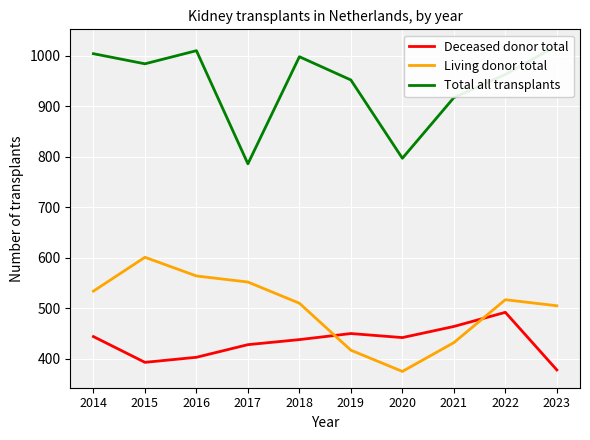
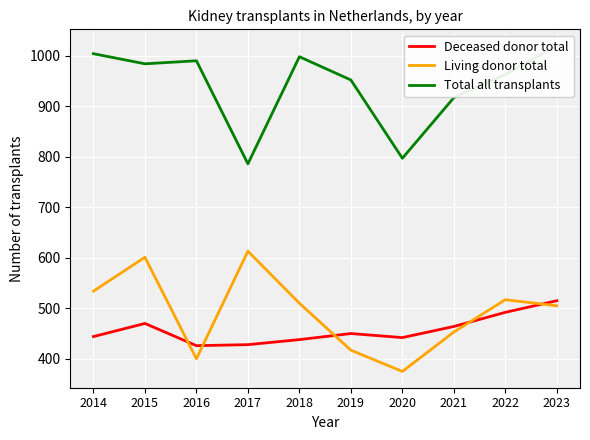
Deceased donor total, 2015: 390 -> 470
Deceased donor total, 2016: 400 -> 430
Living donor total, 2016: 560 -> 400
Total all transplants, 2016: 1010 -> 990
Living donor total, 2017: 550 -> 610
Living donor total, 2021: 430 -> 450
Deceased donor total, 2023: 380 -> 520
